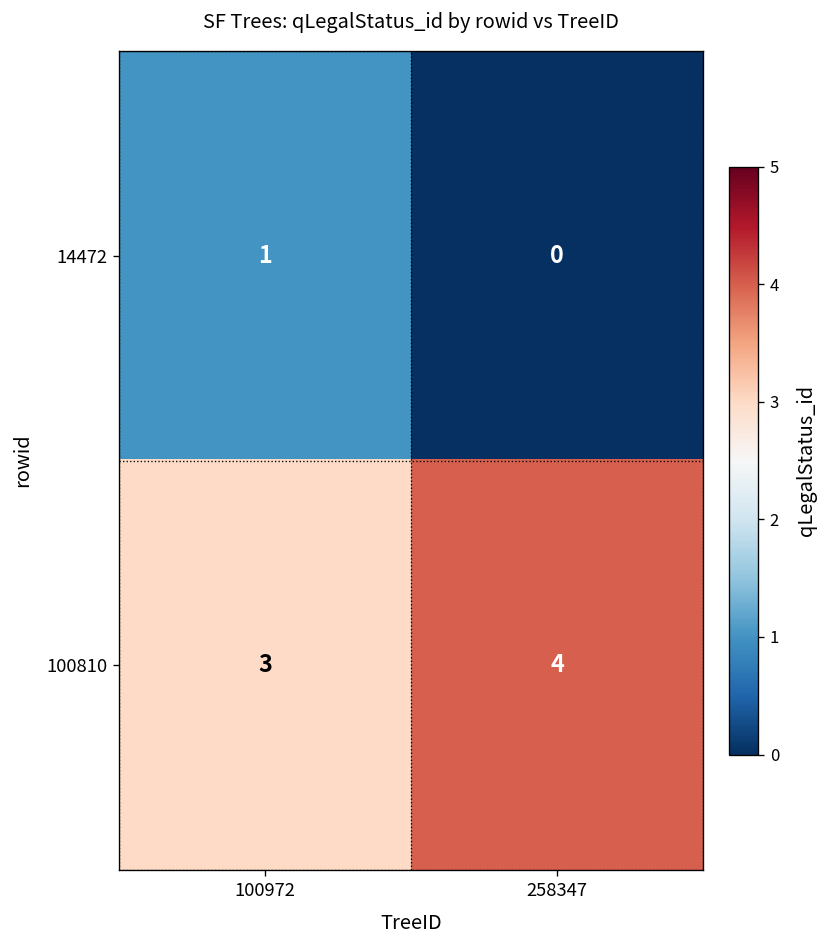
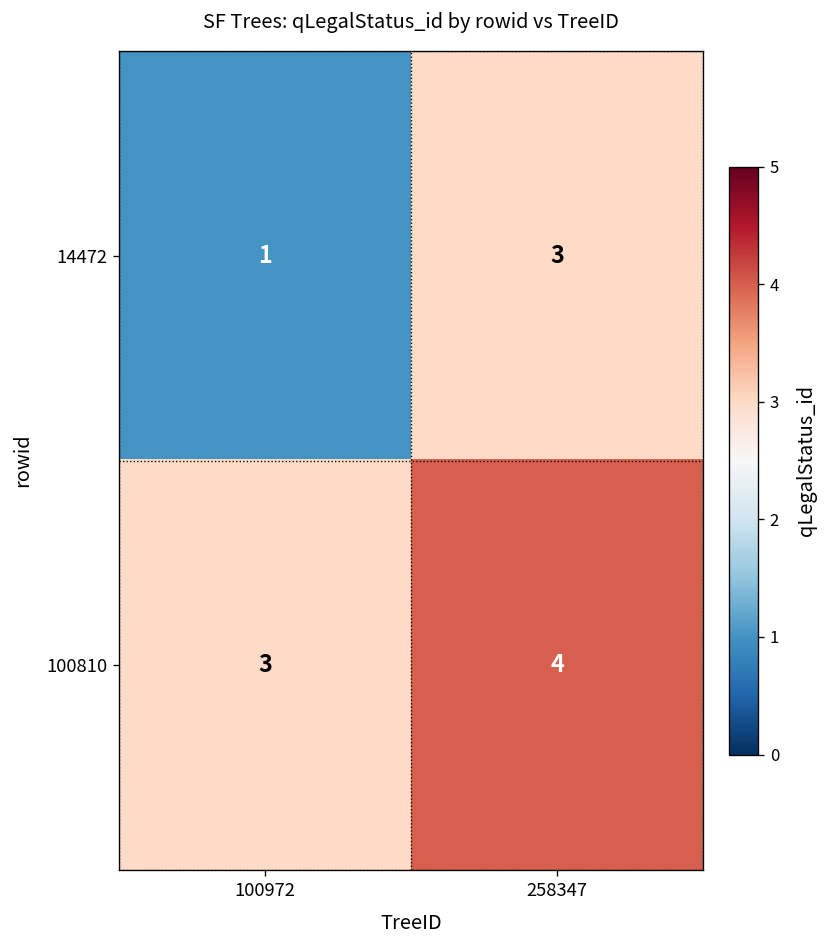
14472, 258347: 0 -> 3
